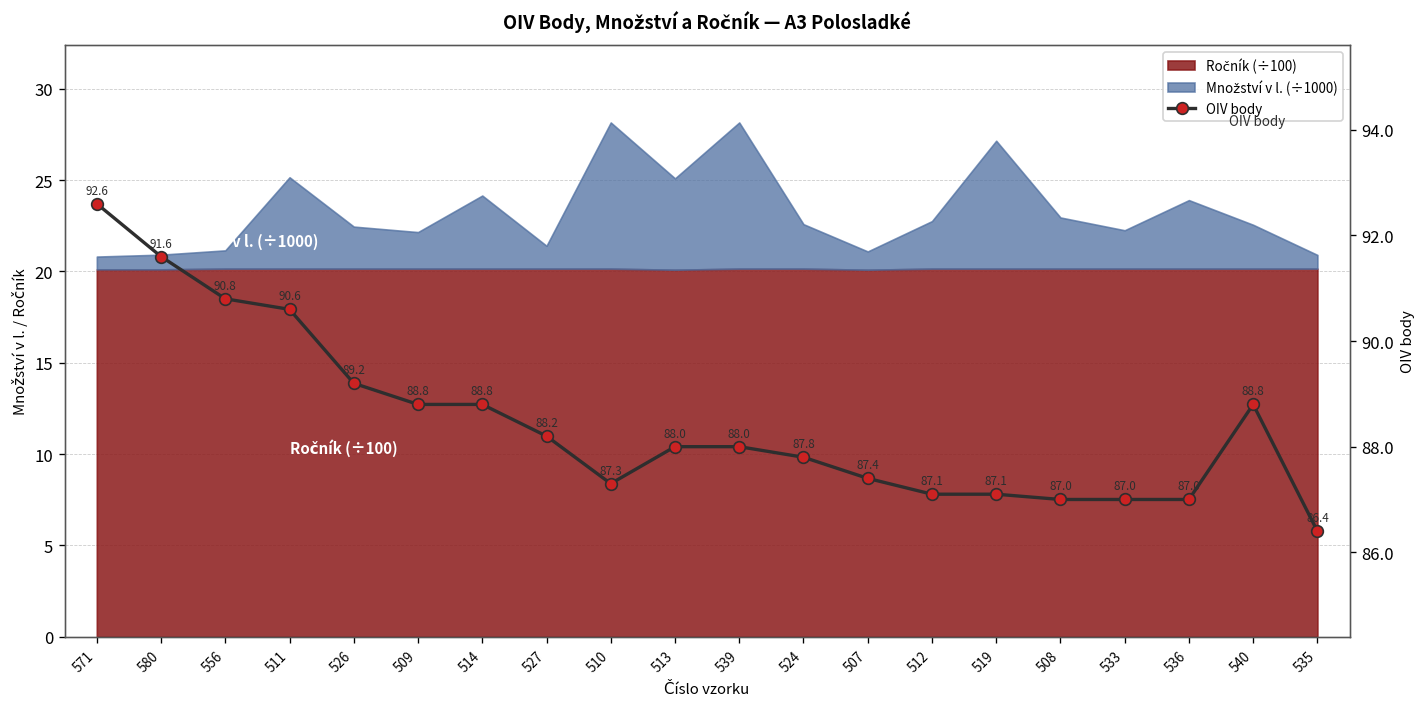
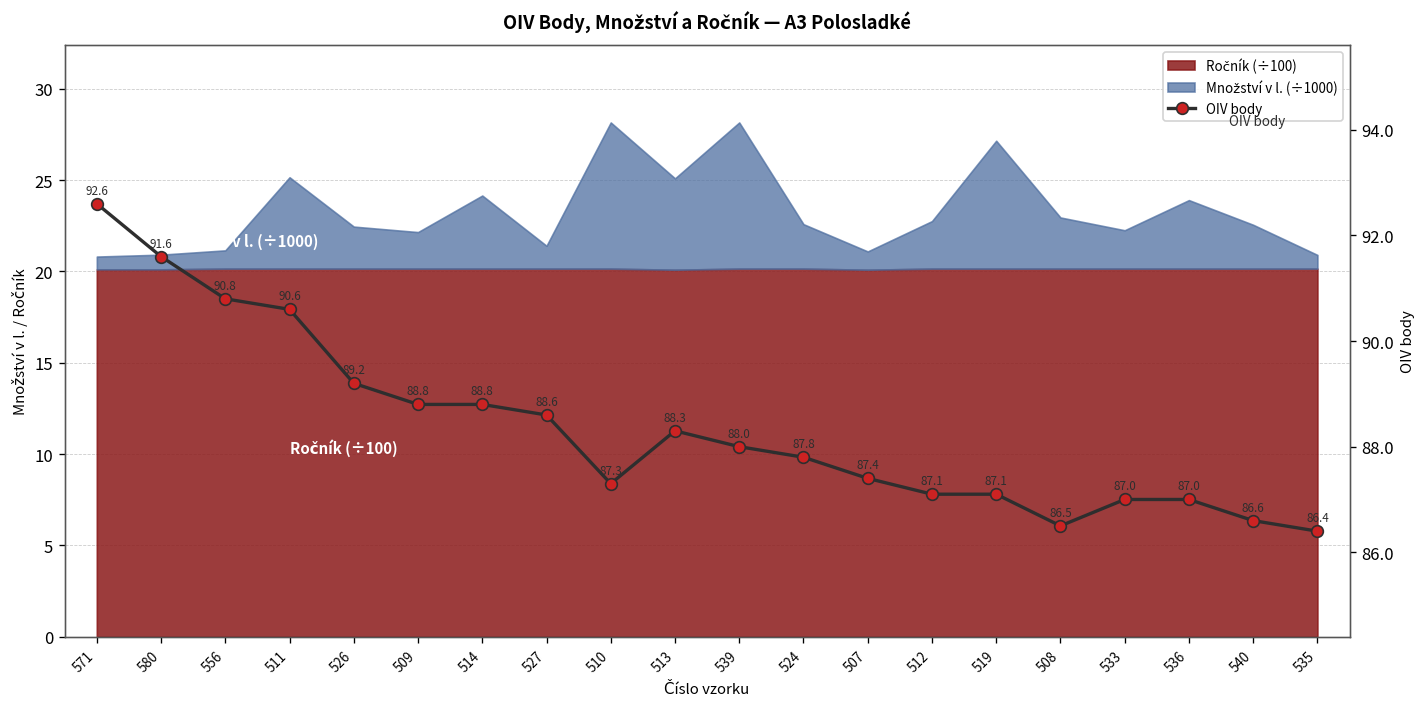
OIV body, 527: 88.2 -> 88.6
OIV body, 513: 88.0 -> 88.3
OIV body, 508: 87.0 -> 86.5
OIV body, 540: 88.8 -> 86.6
